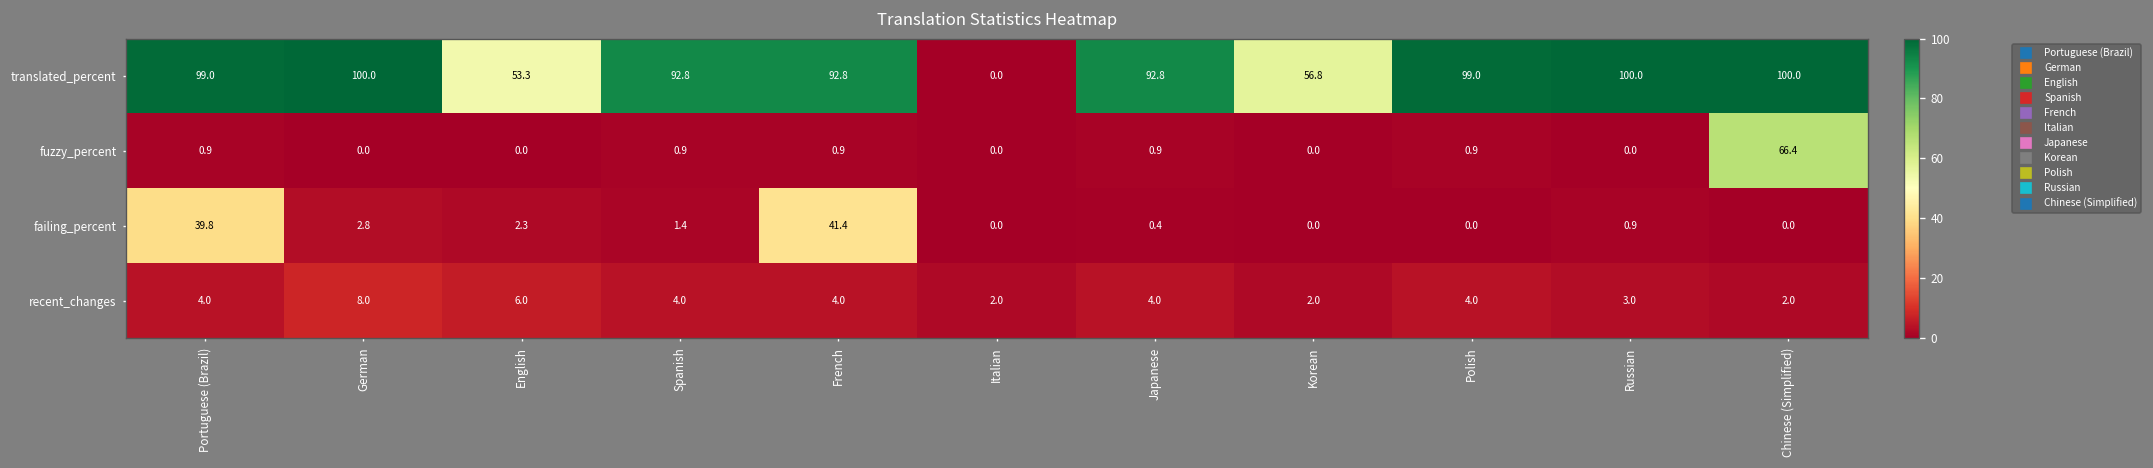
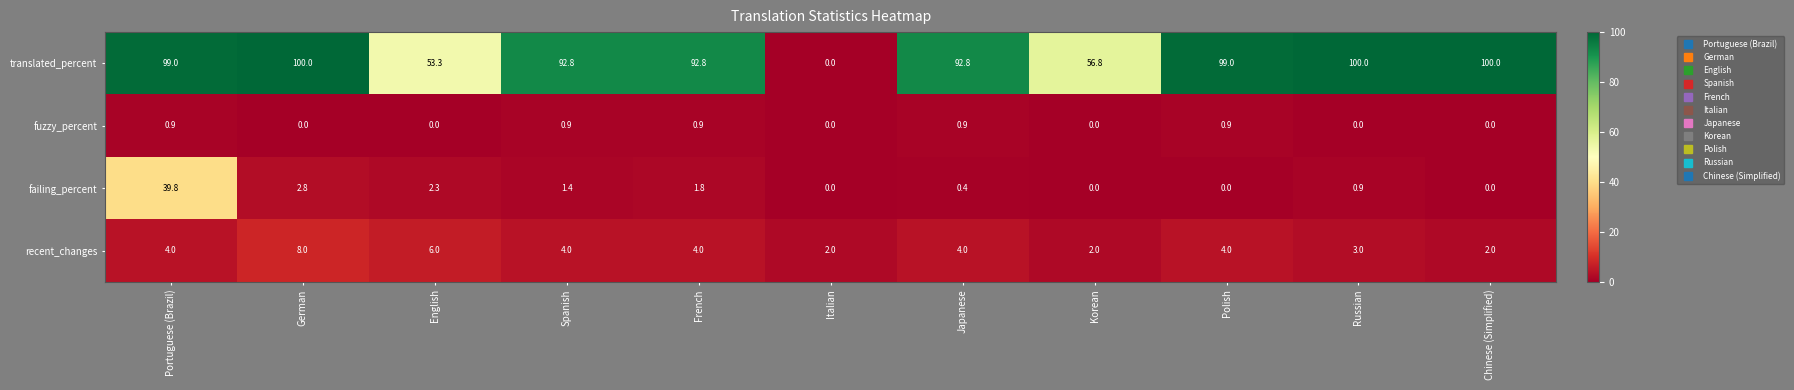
fuzzy_percent, Chinese (Simplified): 66.4 -> 0.0
failing_percent, French: 41.4 -> 1.8
